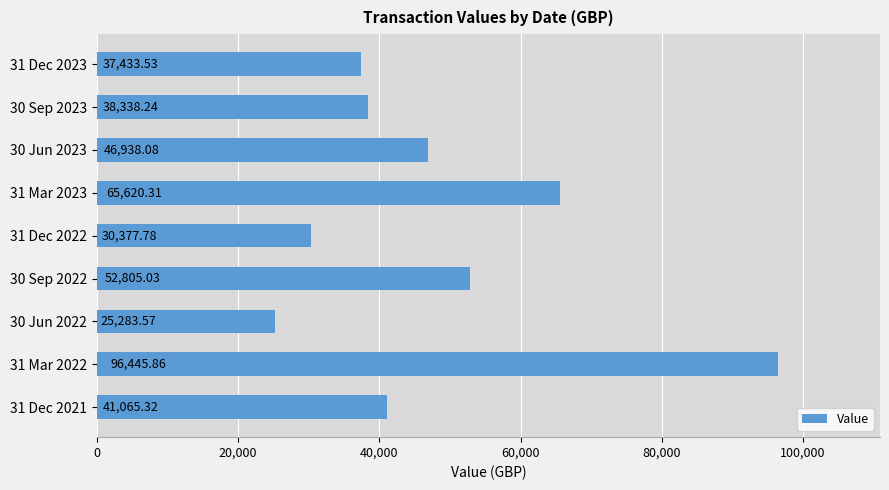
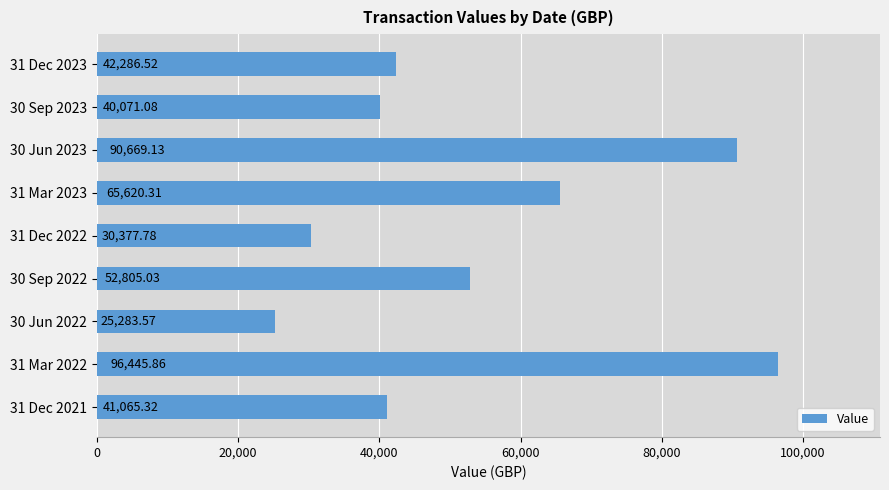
31 Dec 2023: 37,433.53 -> 42,286.52
30 Sep 2023: 38,338.24 -> 40,071.08
30 Jun 2023: 46,938.08 -> 90,669.13
